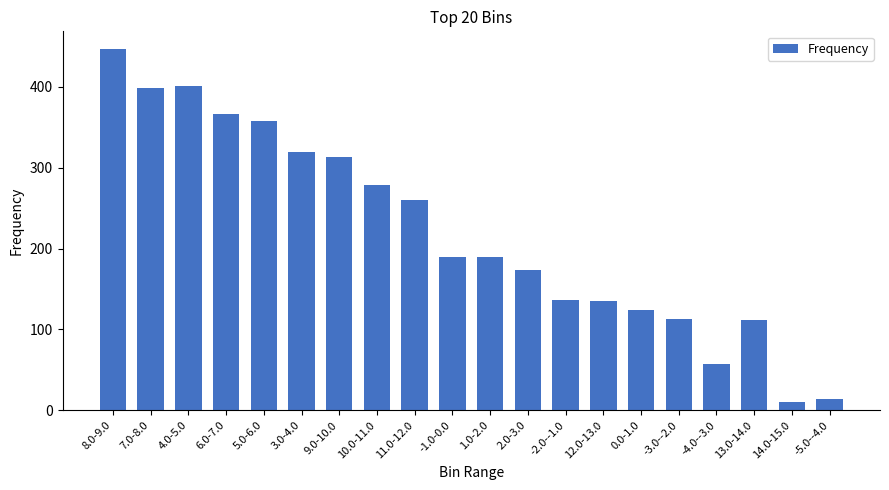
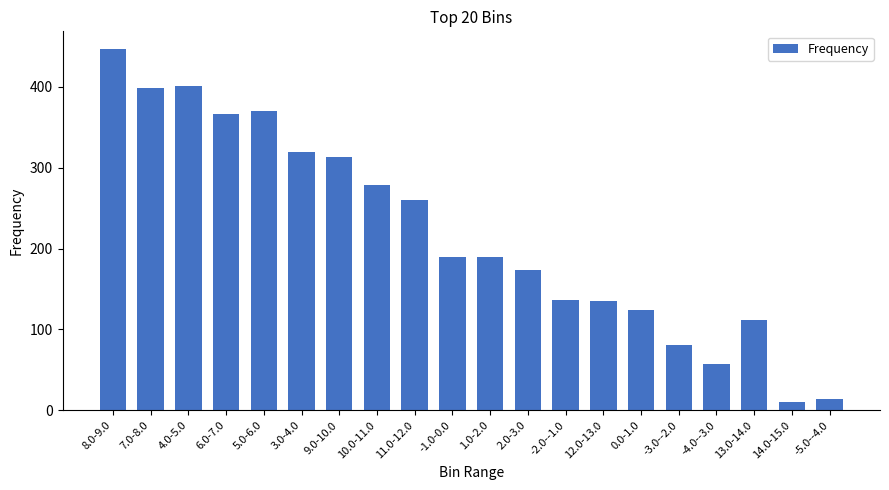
5.0-6.0: 360 -> 370
-3.0--2.0: 110 -> 80
